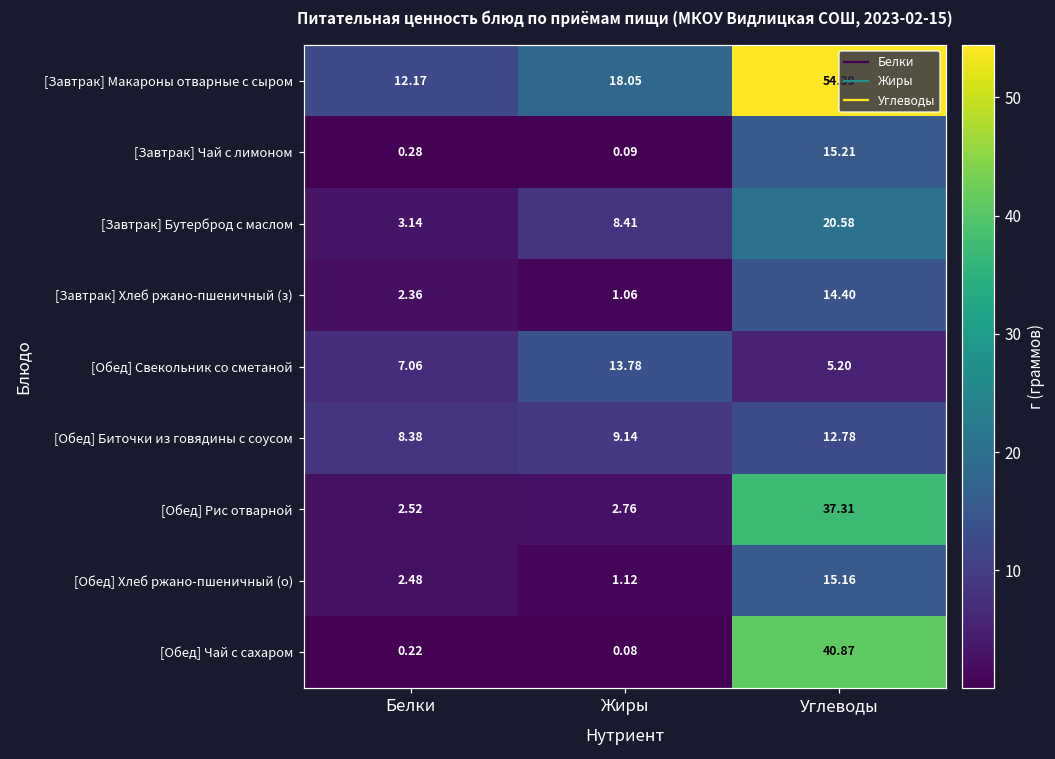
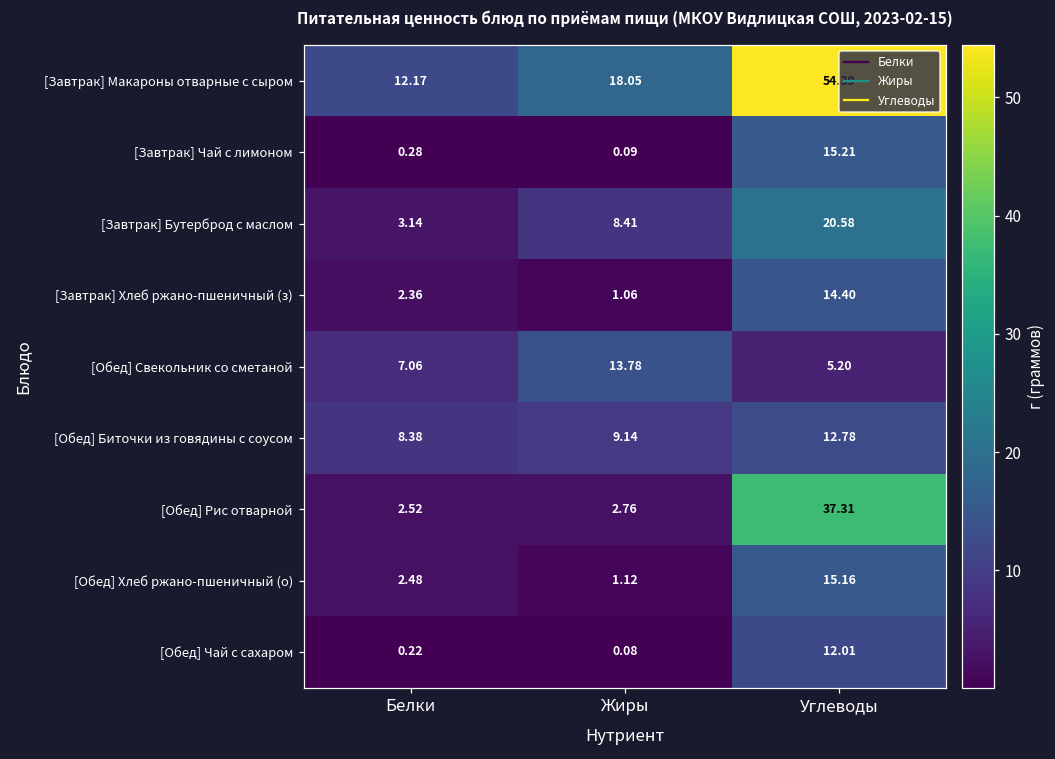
[Обед] Чай с сахаром, Углеводы: 40.87 -> 12.01
